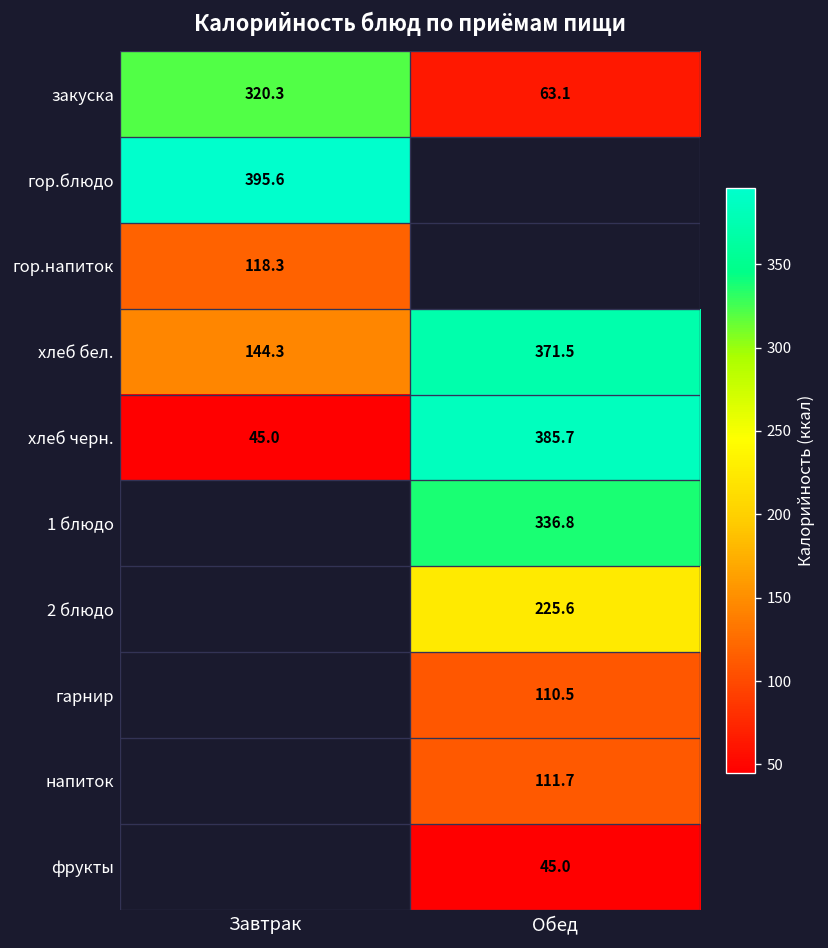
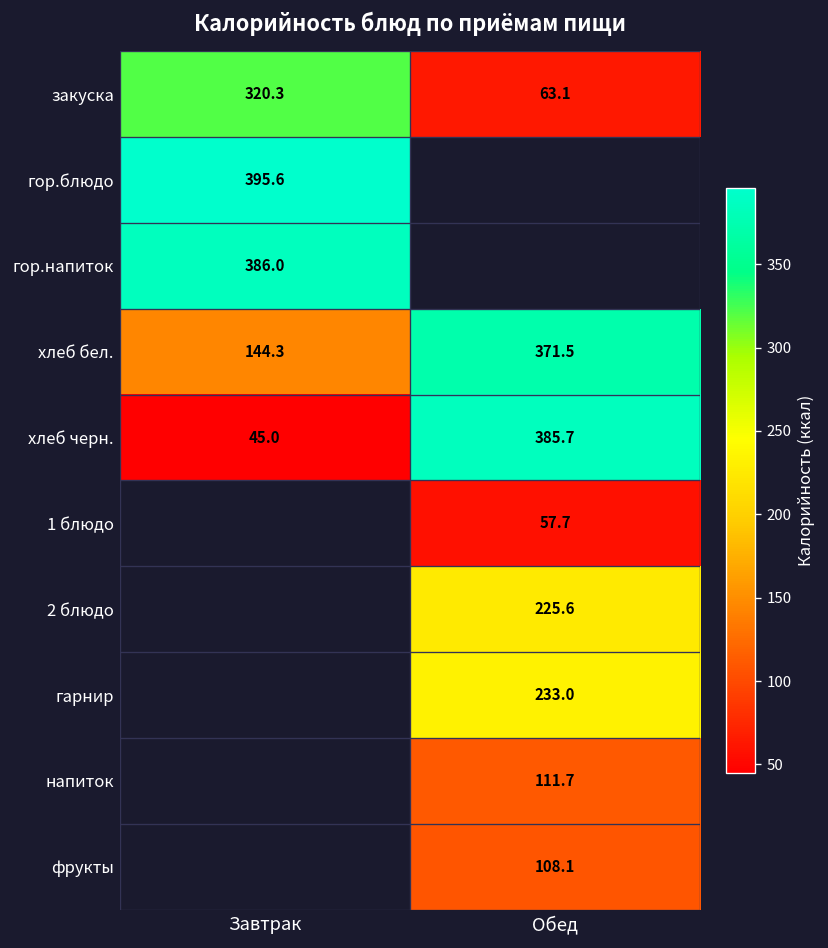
гор.напиток, Завтрак: 118.3 -> 386.0
1 блюдо, Обед: 336.8 -> 57.7
гарнир, Обед: 110.5 -> 233.0
фрукты, Обед: 45.0 -> 108.1
